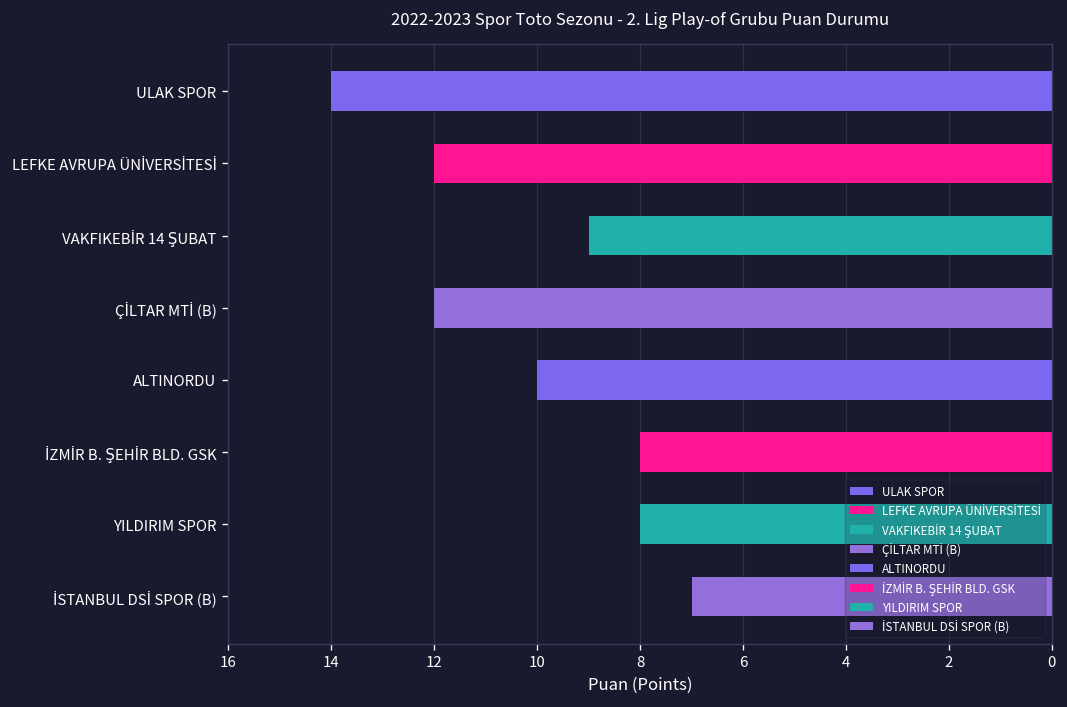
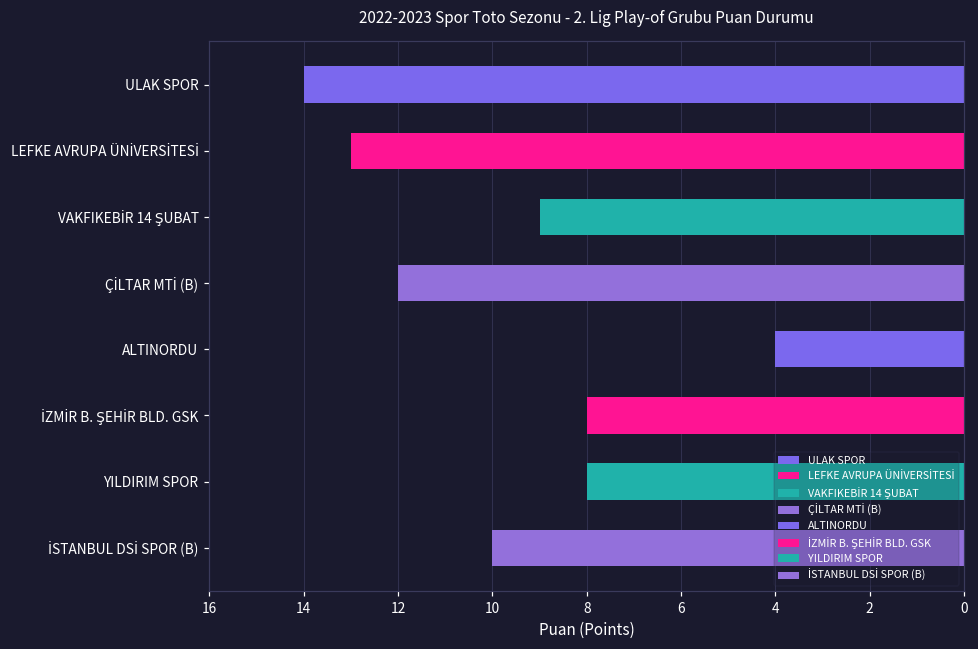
LEFKE AVRUPA ÜNİVERSİTESİ: 12 -> 13
ALTINORDU: 10 -> 4
İSTANBUL DSİ SPOR (B): 7 -> 10
